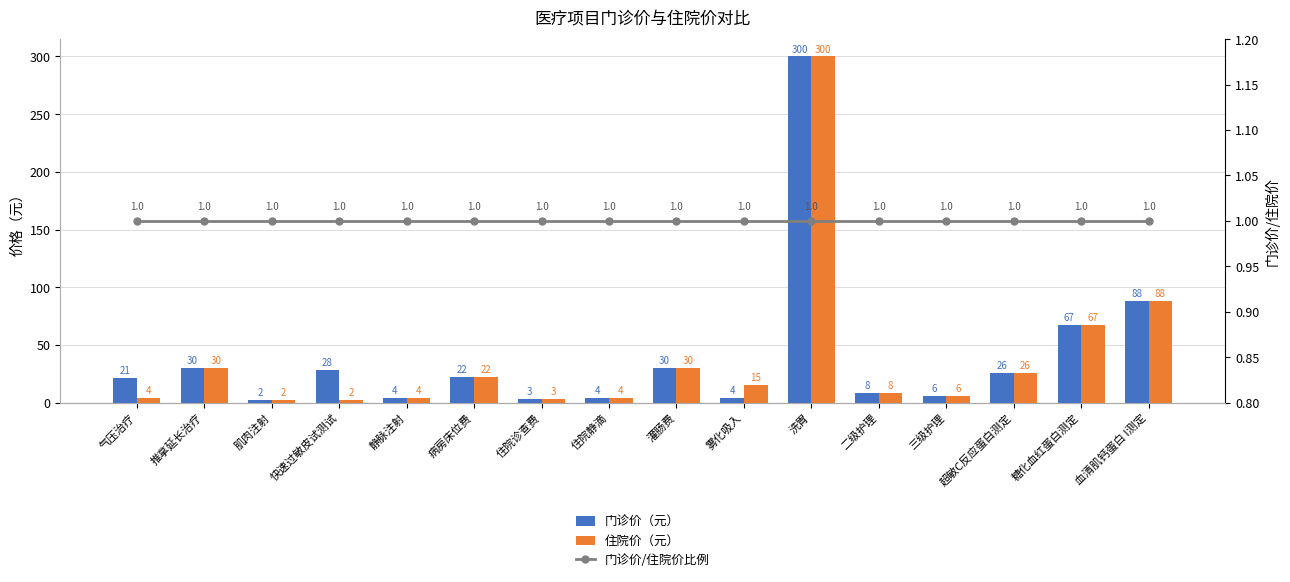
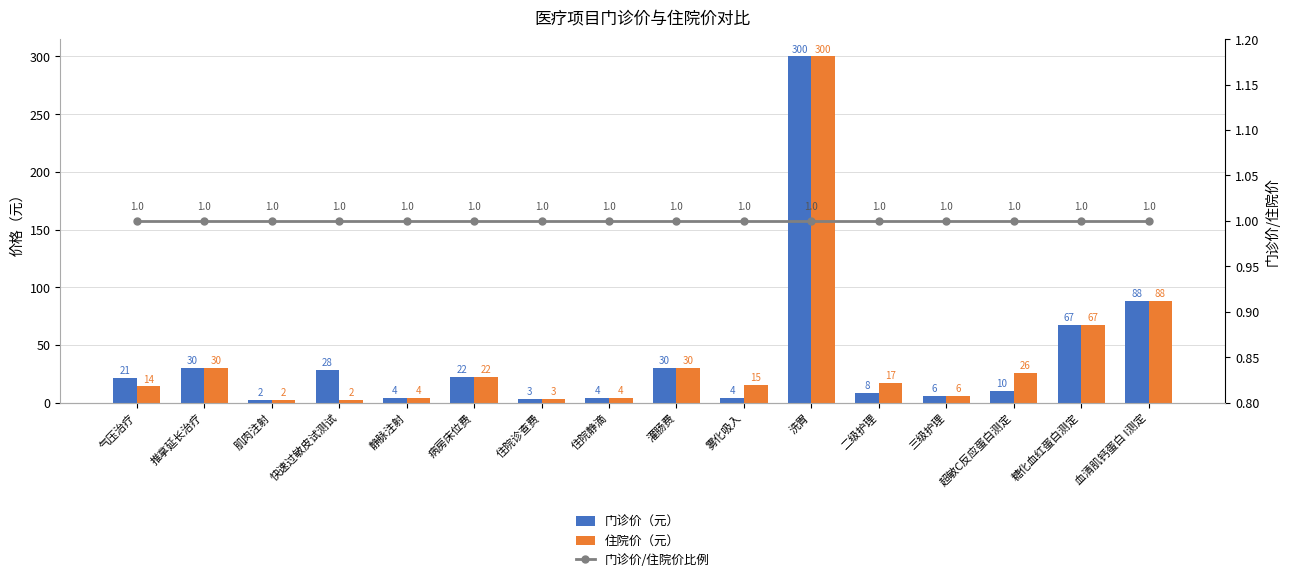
住院价（元）, 气压治疗: 4 -> 14
住院价（元）, 二级护理: 8 -> 17
门诊价（元）, 超敏C反应蛋白测定: 26 -> 10
